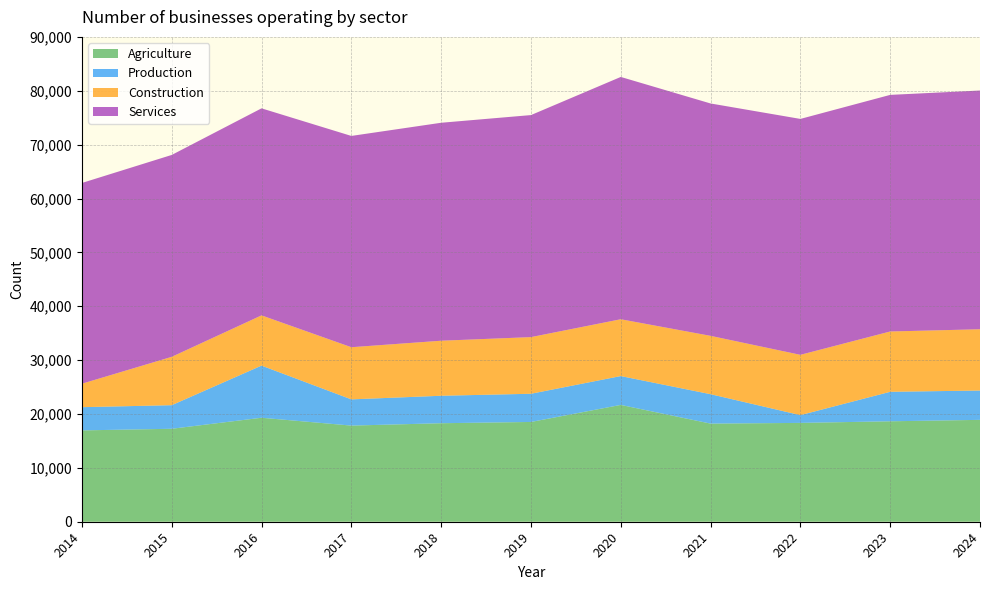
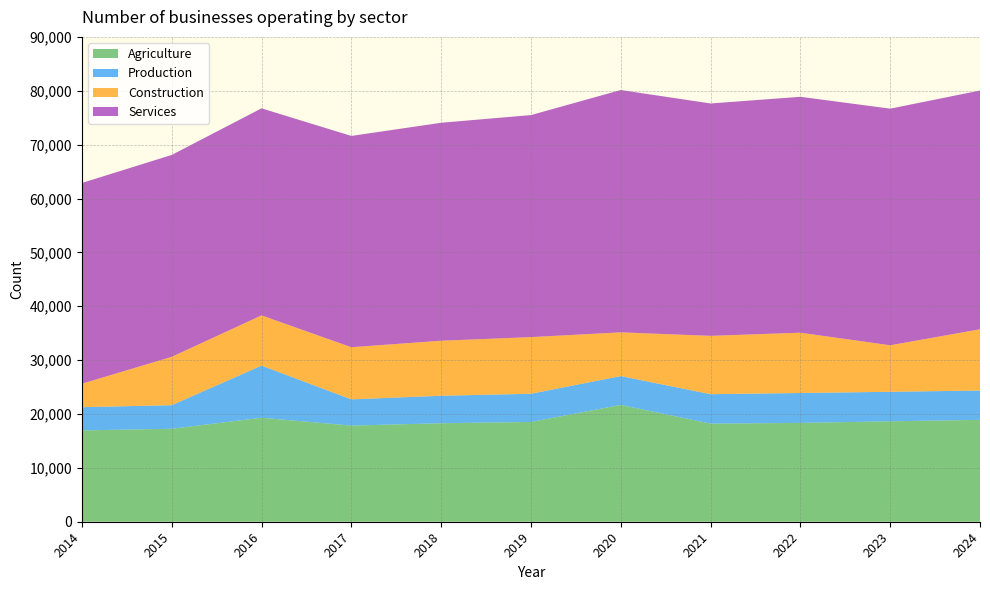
Construction, 2020: 11,000 -> 8,000
Production, 2022: 1,000 -> 6,000
Construction, 2023: 11,000 -> 9,000
